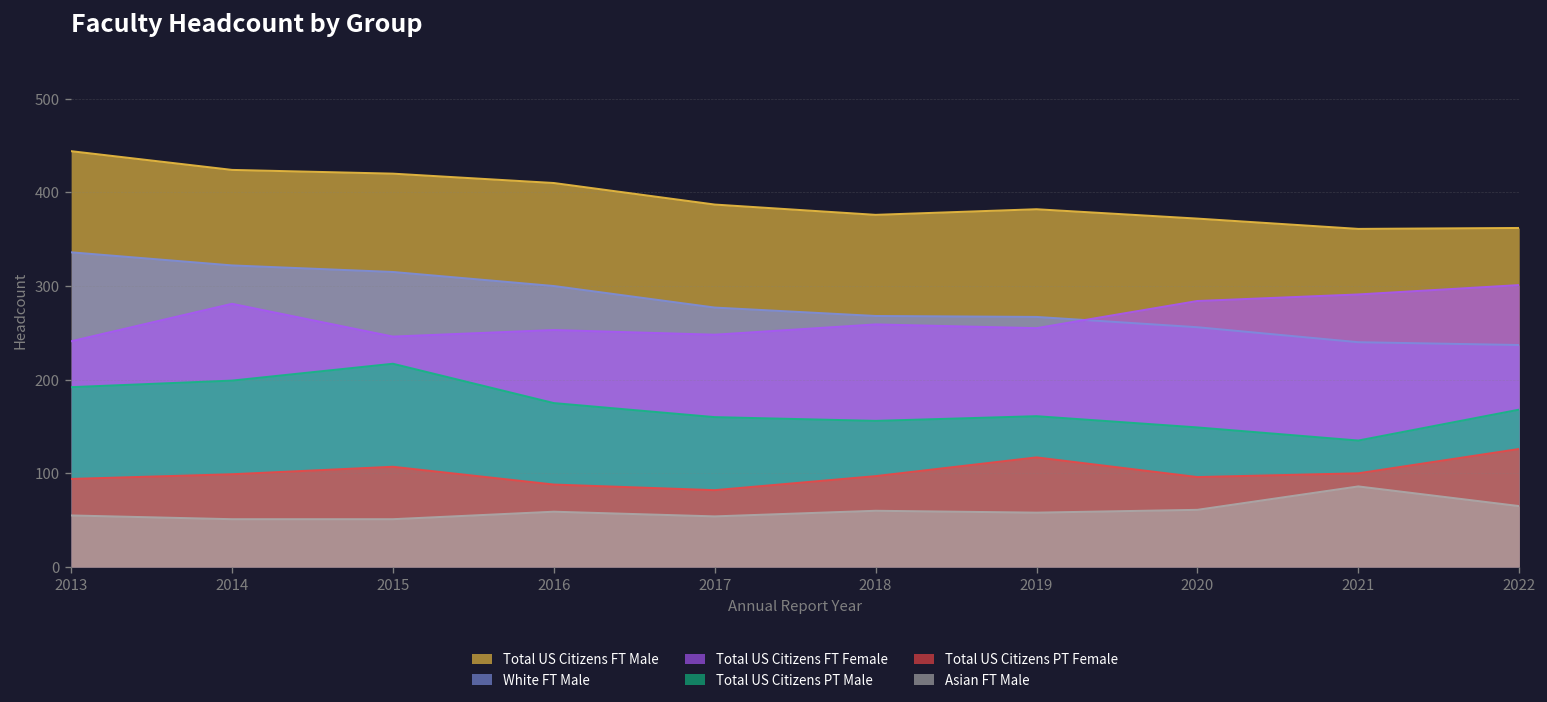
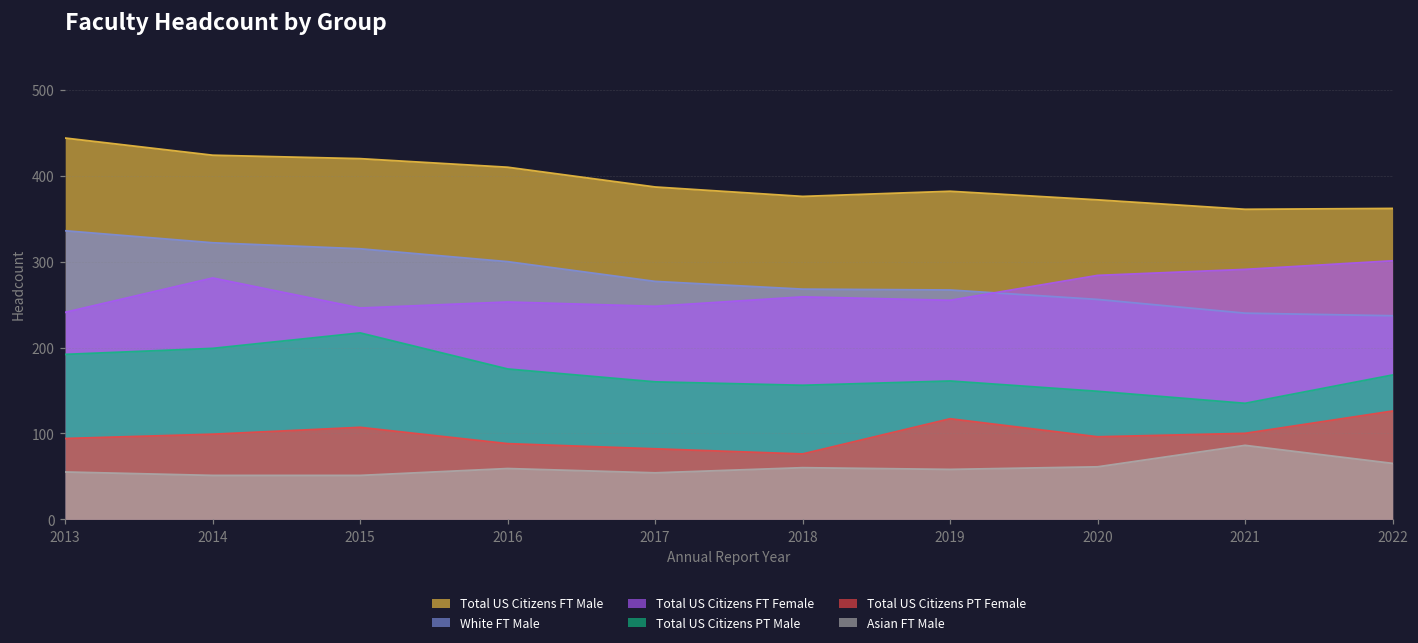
Total US Citizens PT Female, 2018: 100 -> 80
